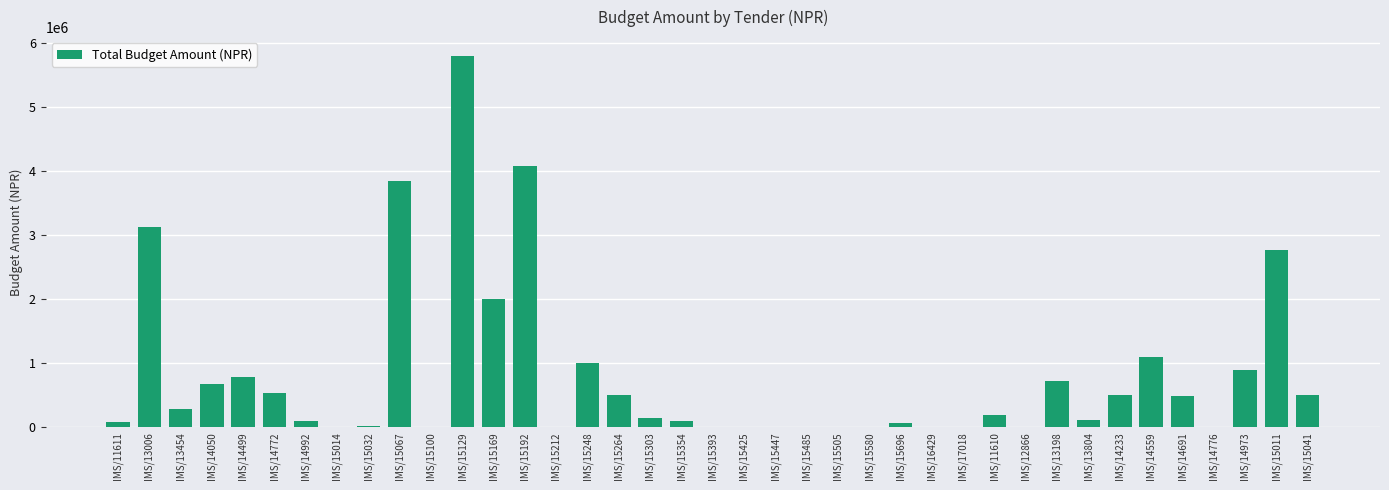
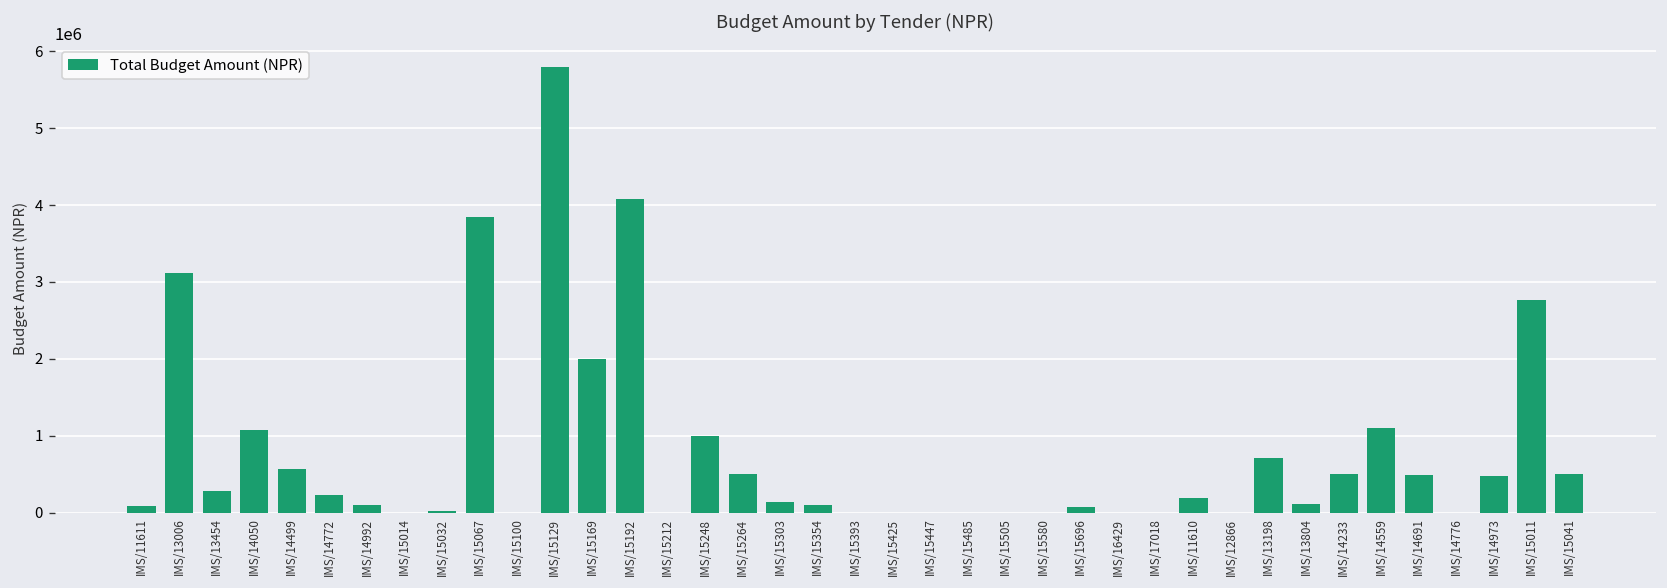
IMS/14050: 700000 -> 1100000
IMS/14499: 800000 -> 600000
IMS/14772: 500000 -> 200000
IMS/14973: 900000 -> 500000
